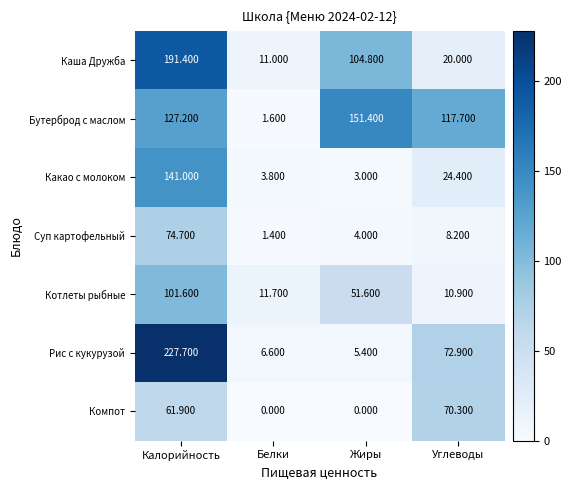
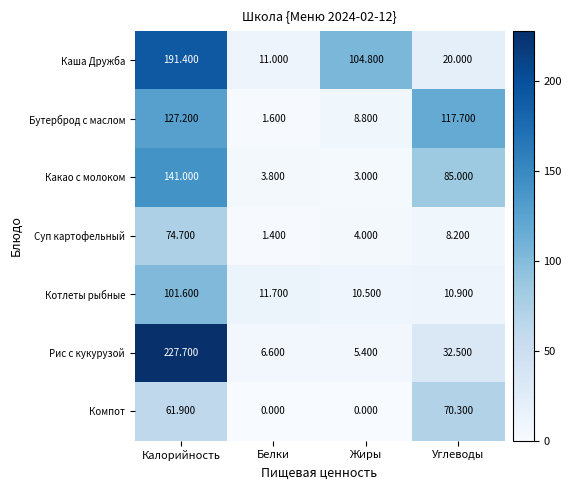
Бутерброд с маслом, Жиры: 151.400 -> 8.800
Какао с молоком, Углеводы: 24.400 -> 85.000
Котлеты рыбные, Жиры: 51.600 -> 10.500
Рис с кукурузой, Углеводы: 72.900 -> 32.500
